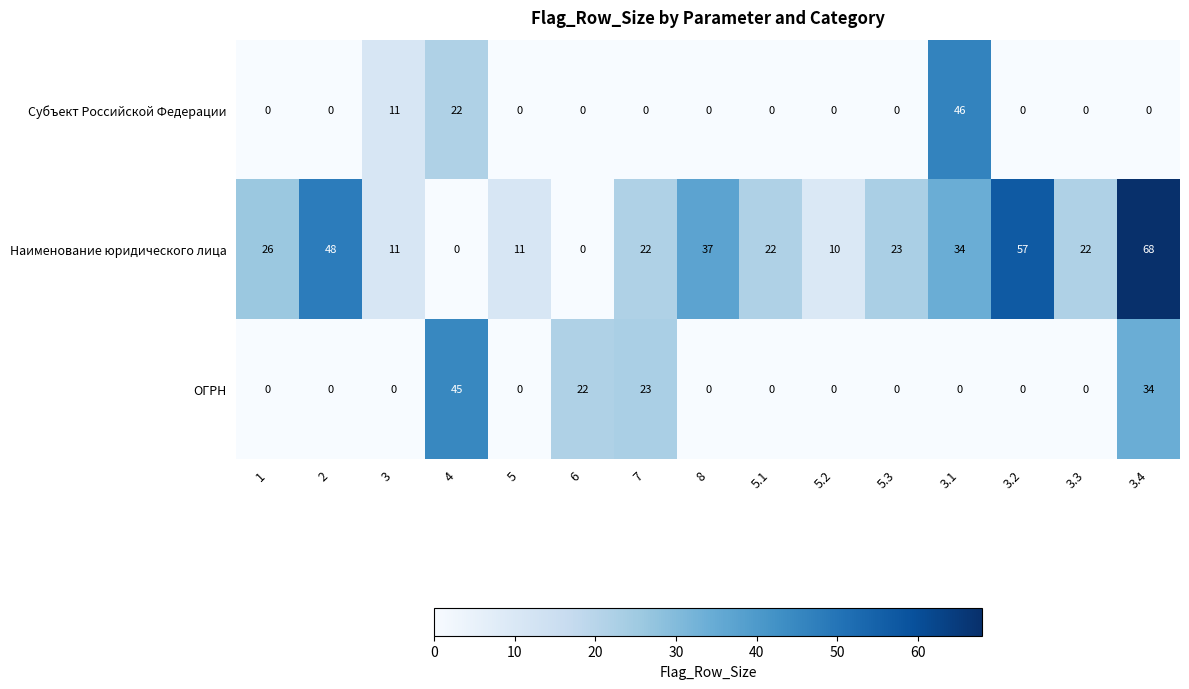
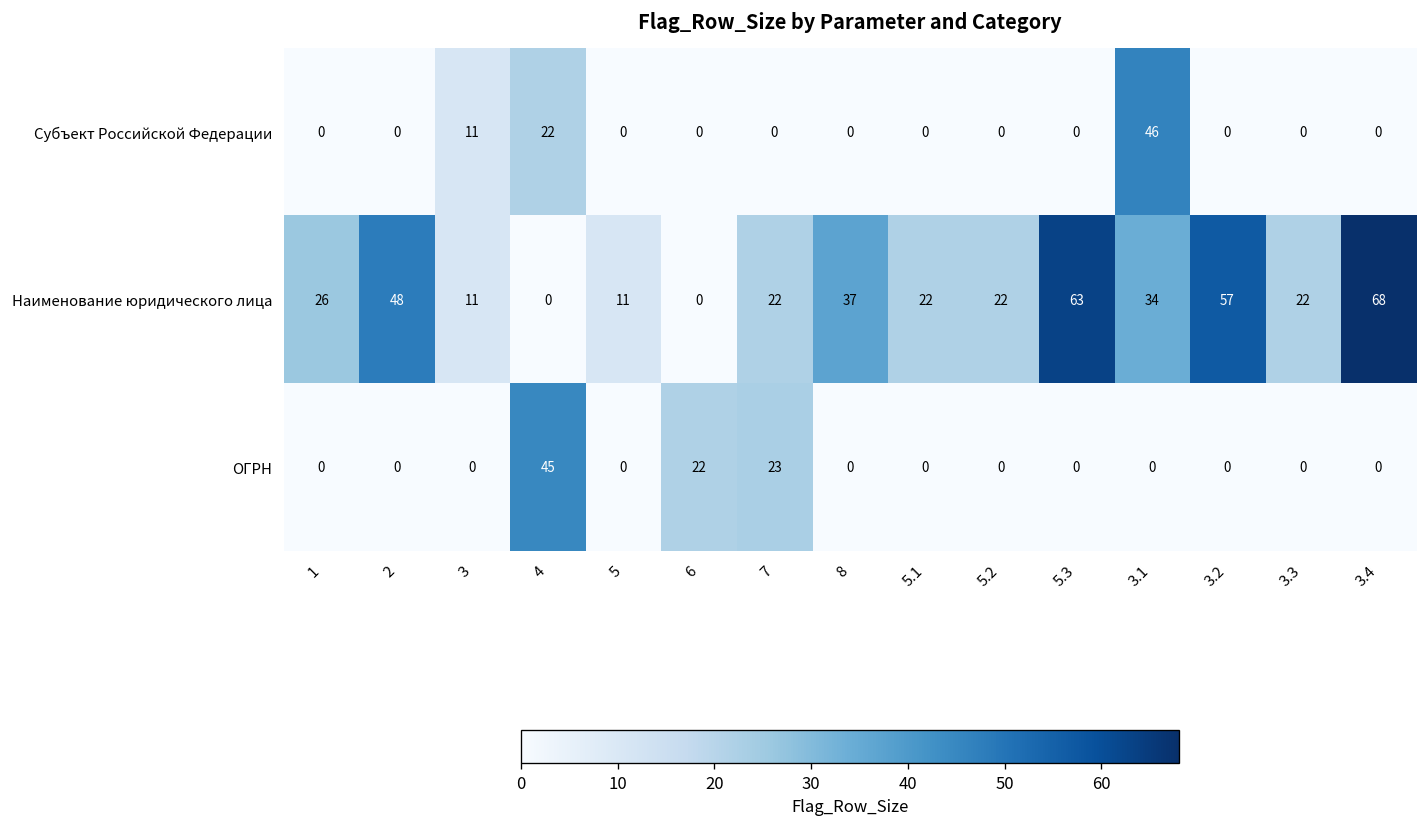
Наименование юридического лица, 5.2: 10 -> 22
Наименование юридического лица, 5.3: 23 -> 63
ОГРН, 3.4: 34 -> 0
